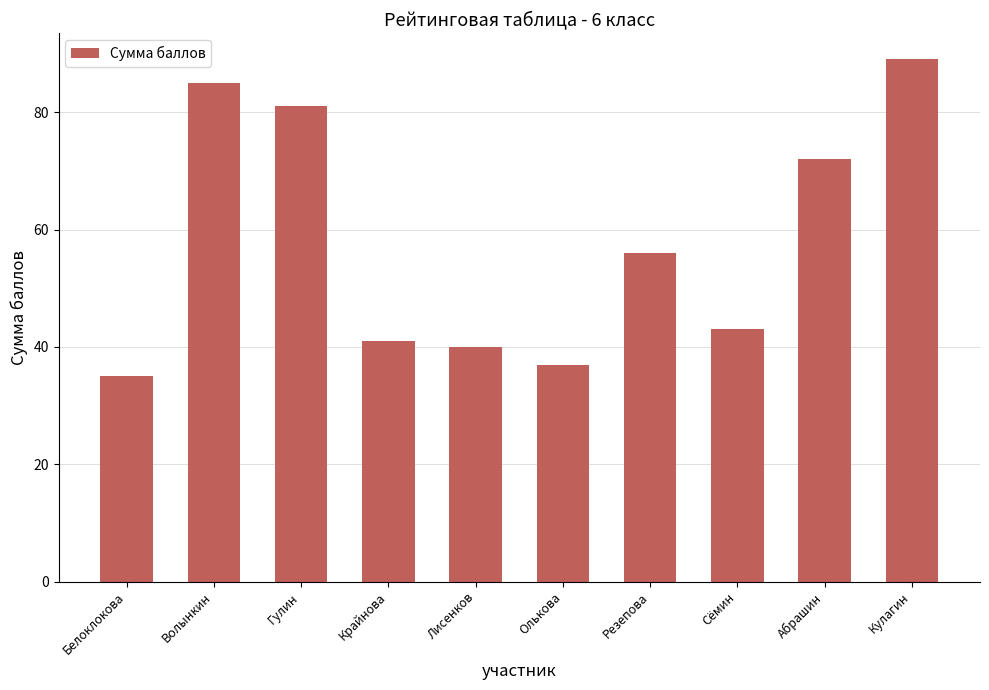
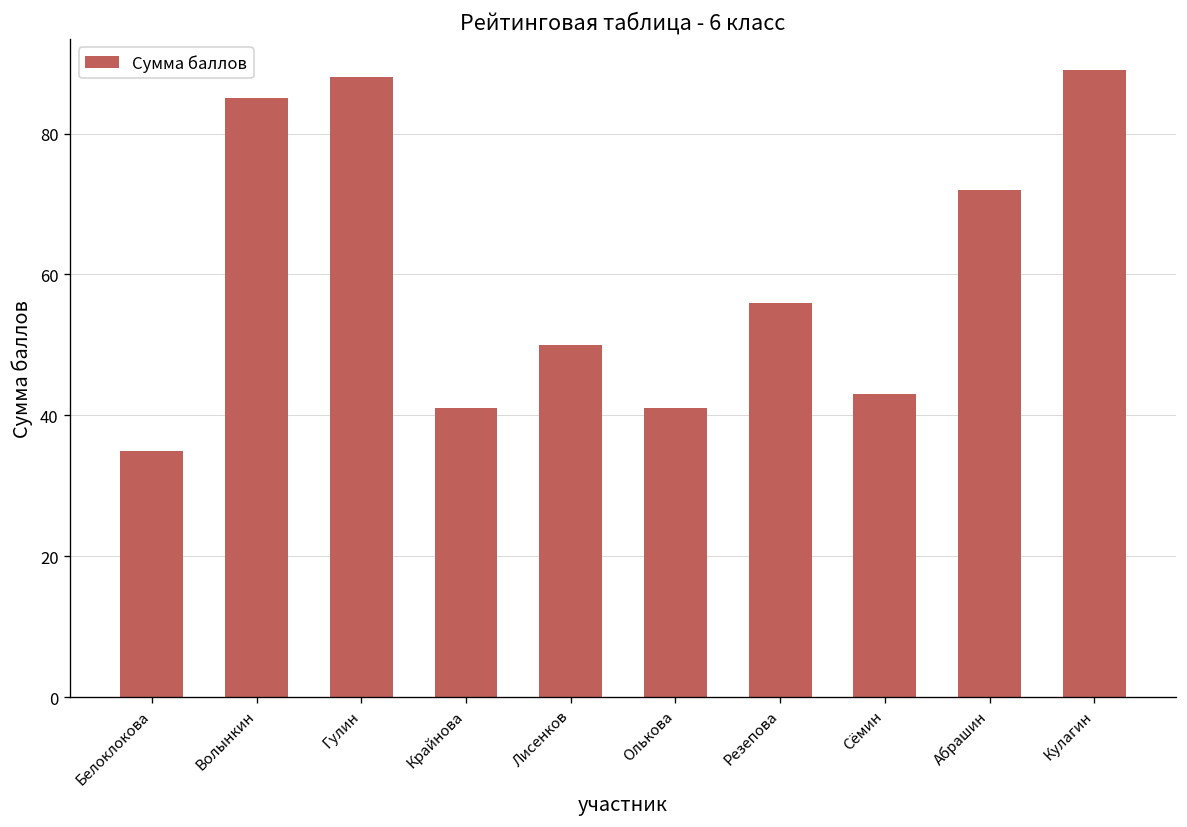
Гулин: 81 -> 88
Лисенков: 40 -> 50
Олькова: 37 -> 41
